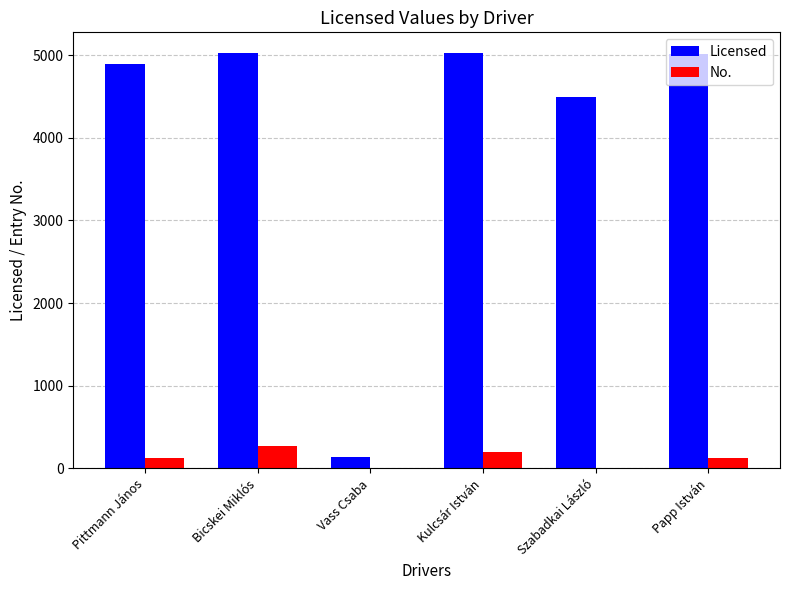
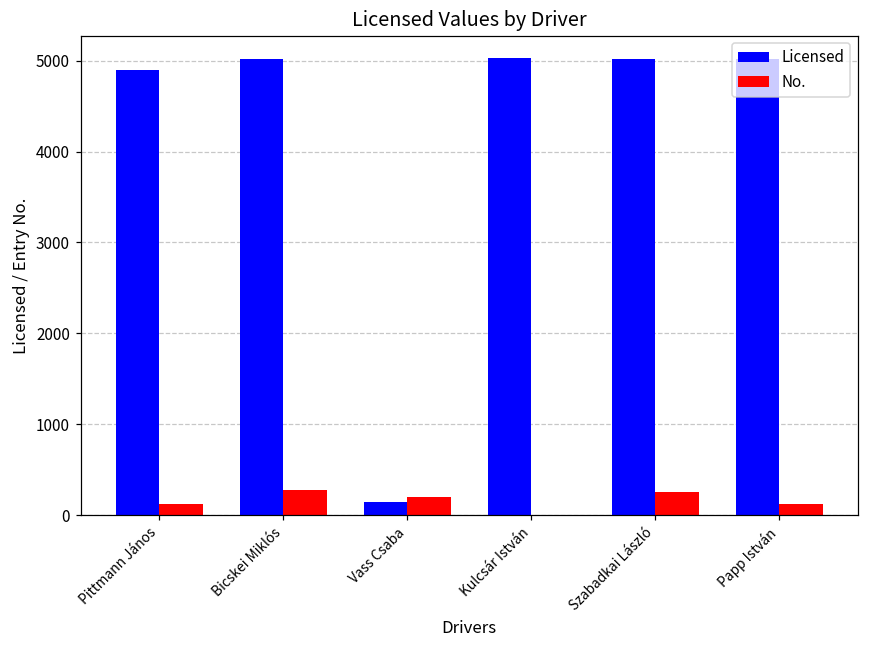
No., Vass Csaba: 0 -> 200
No., Kulcsár István: 200 -> 0
Licensed, Szabadkai László: 4500 -> 5000
No., Szabadkai László: 0 -> 300
